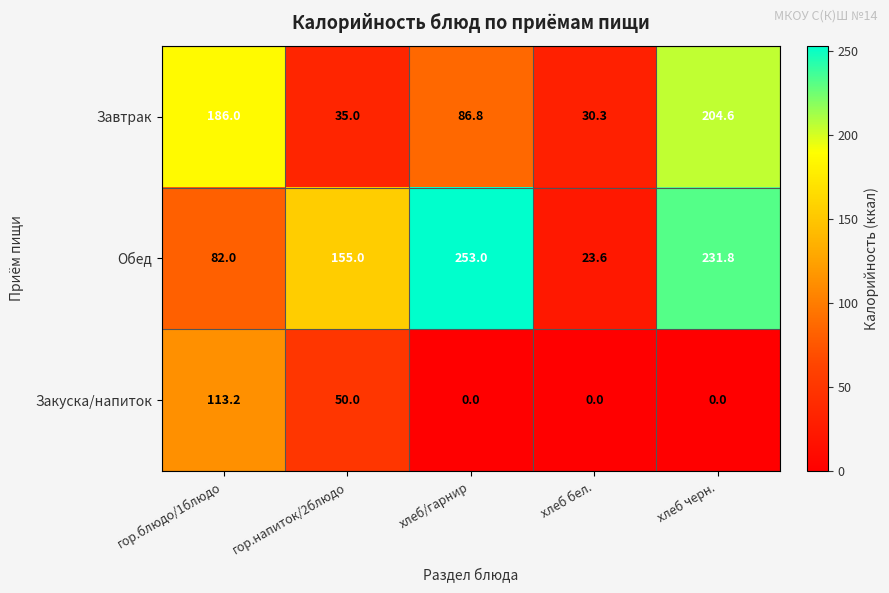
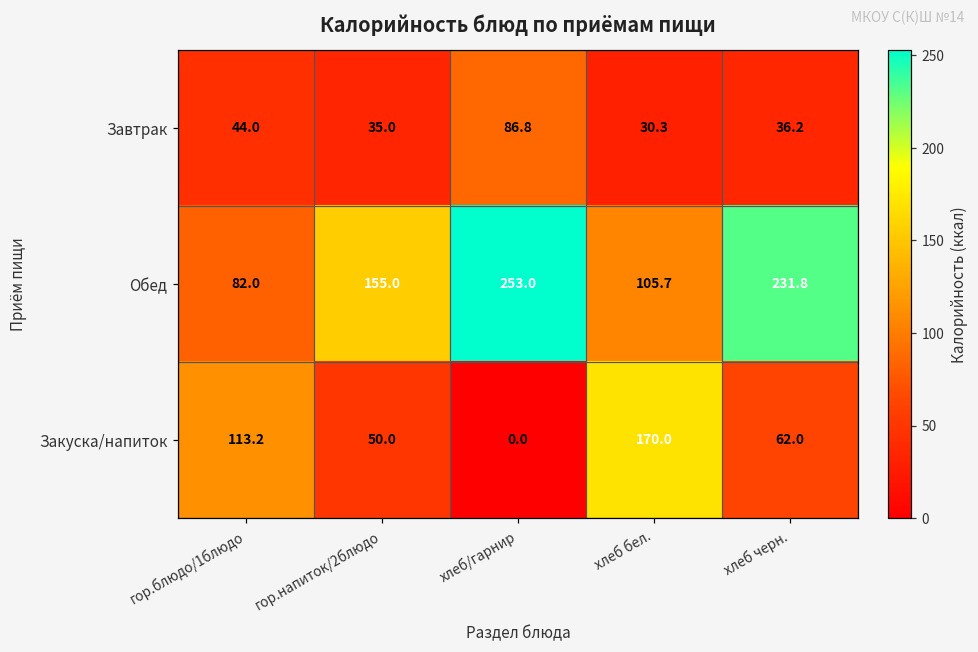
Завтрак, гор.блюдо/1блюдо: 186.0 -> 44.0
Завтрак, хлеб черн.: 204.6 -> 36.2
Обед, хлеб бел.: 23.6 -> 105.7
Закуска/напиток, хлеб бел.: 0.0 -> 170.0
Закуска/напиток, хлеб черн.: 0.0 -> 62.0
